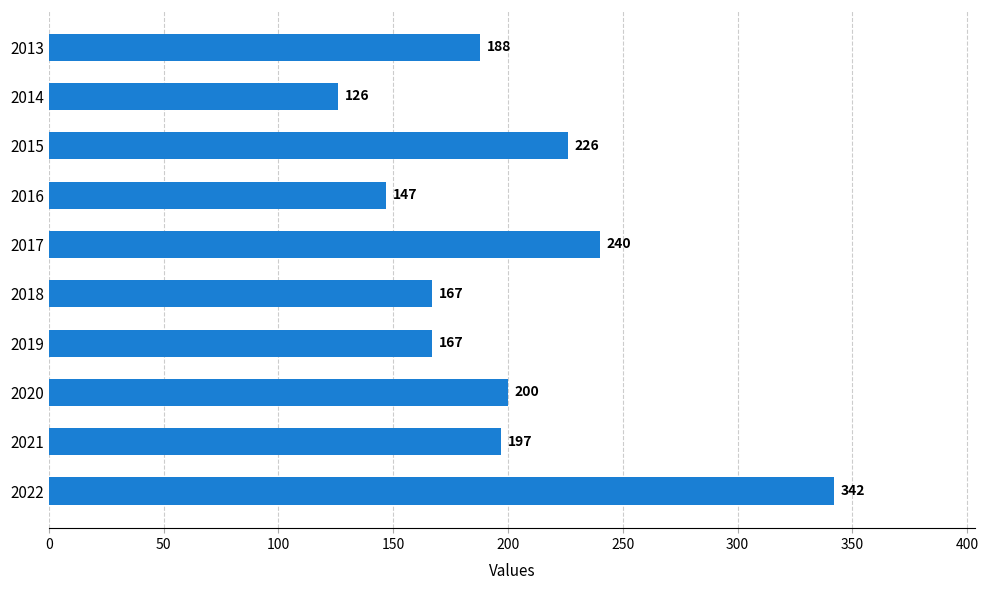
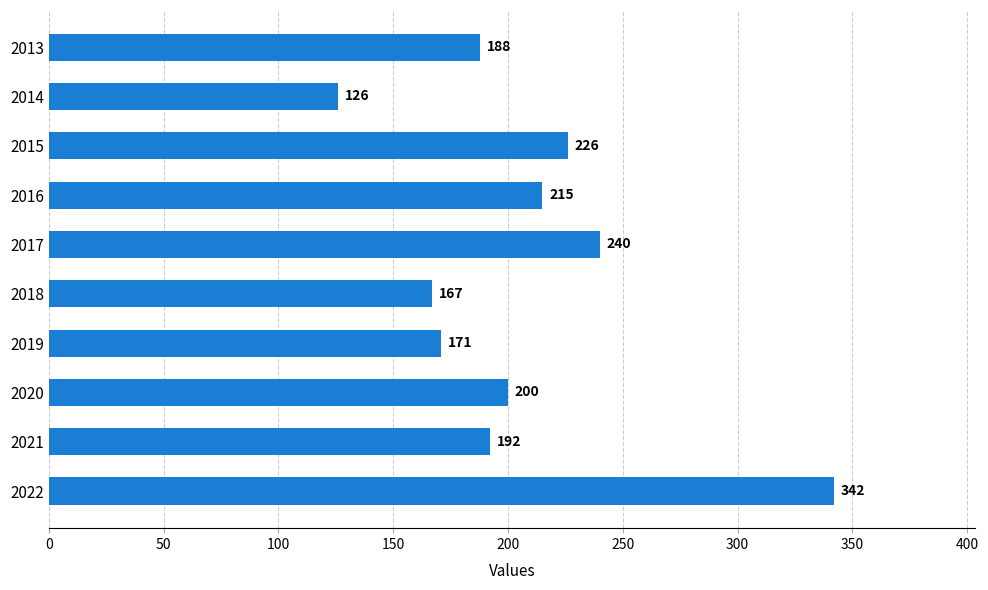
2016: 147 -> 215
2019: 167 -> 171
2021: 197 -> 192
